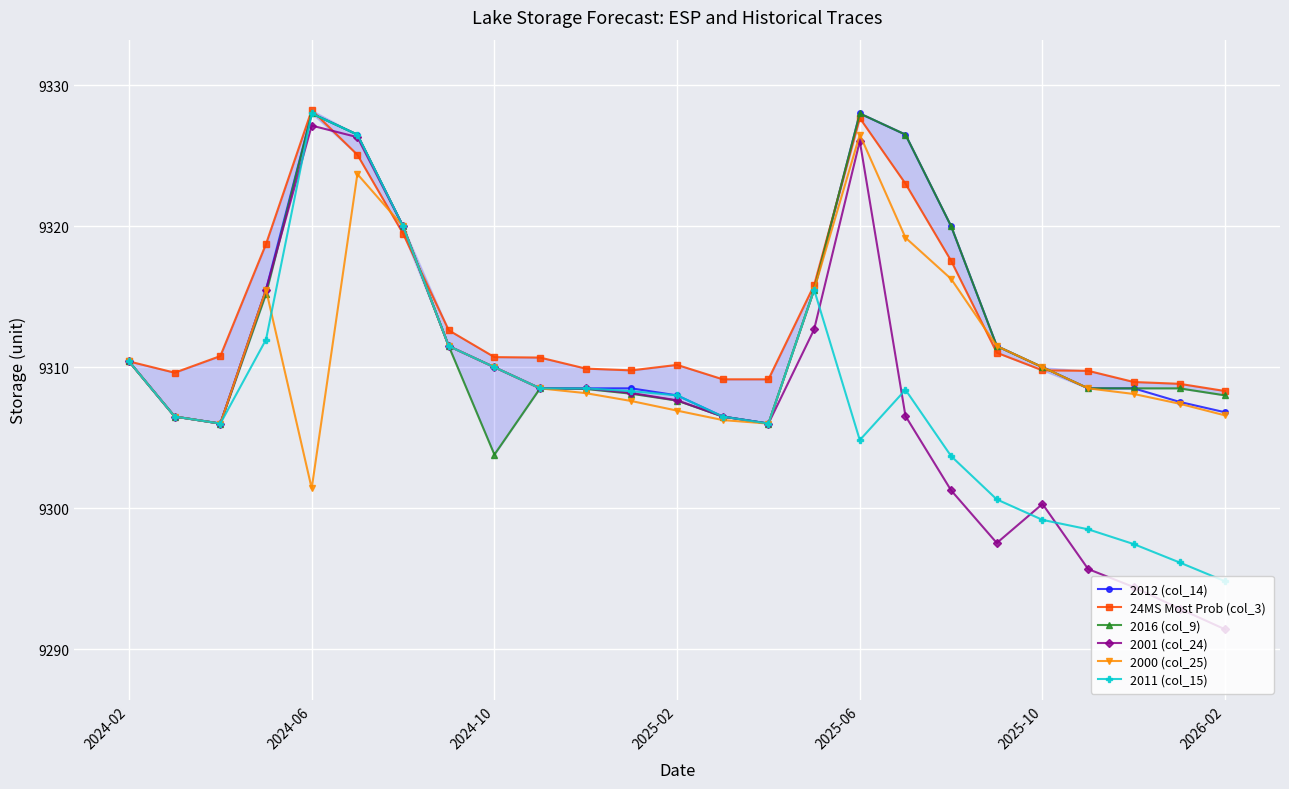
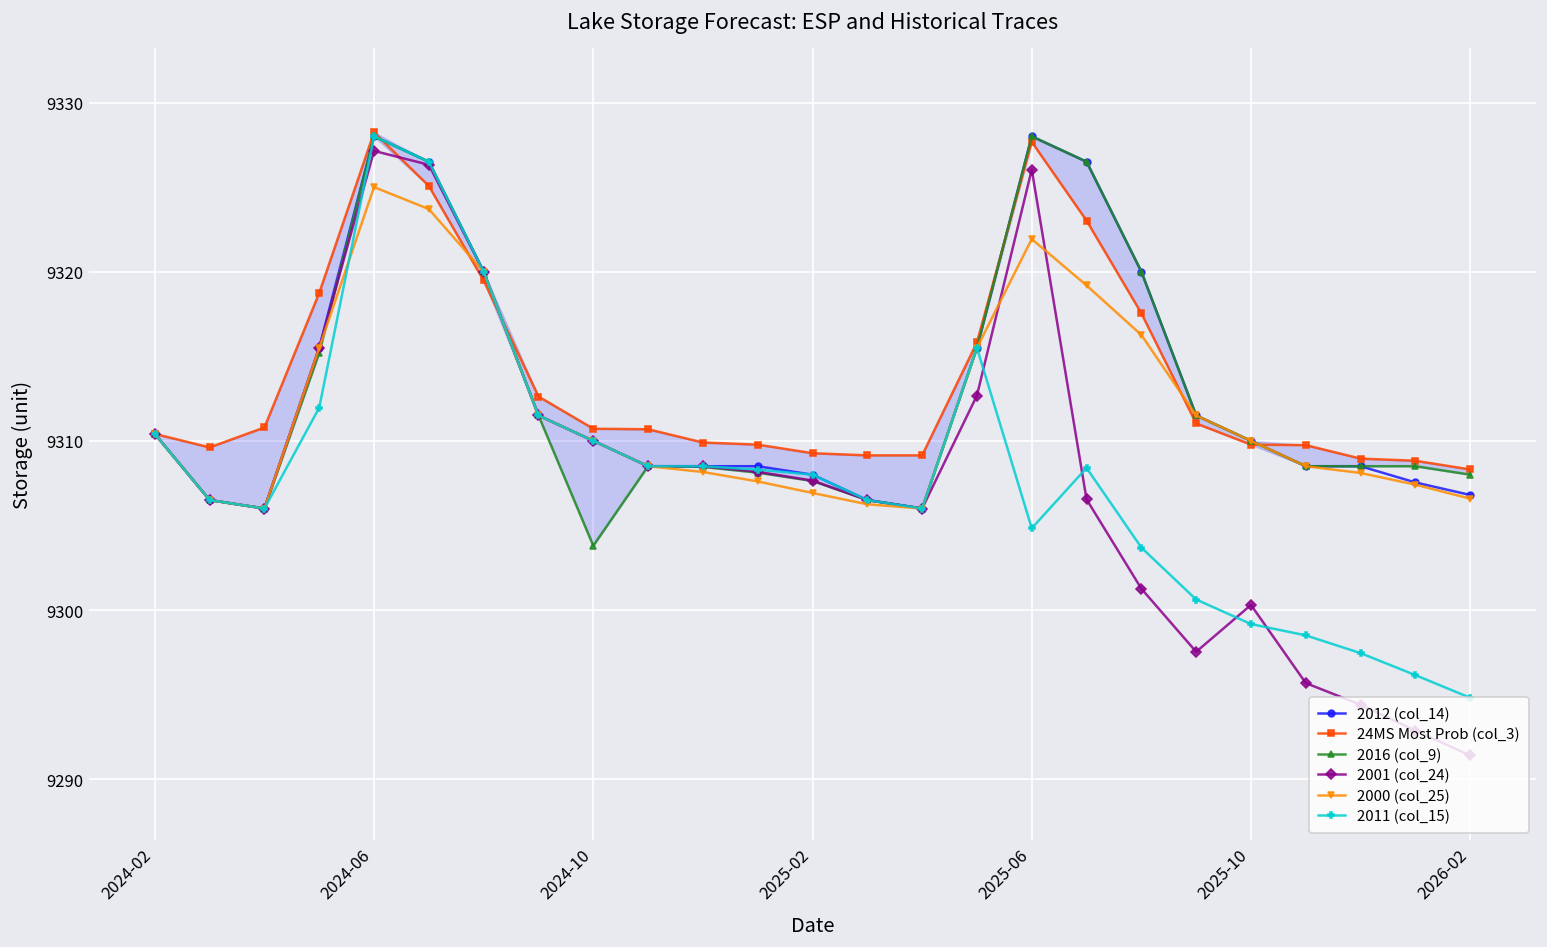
2000 (col_25), 2024-06: 9301.4 -> 9325.0
24MS Most Prob (col_3), 2025-02: 9310.2 -> 9309.3
2000 (col_25), 2025-06: 9326.5 -> 9321.9
